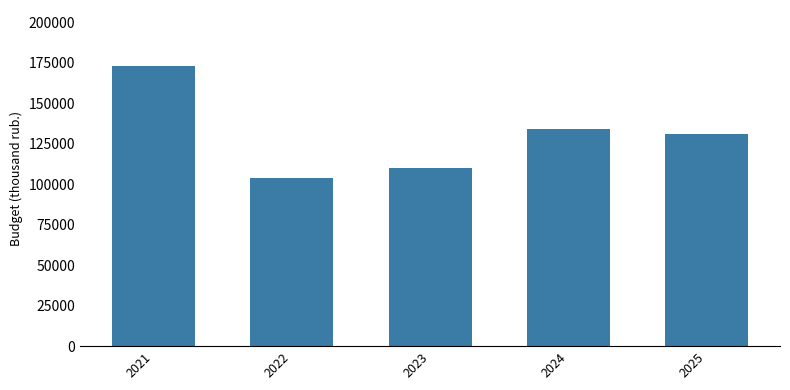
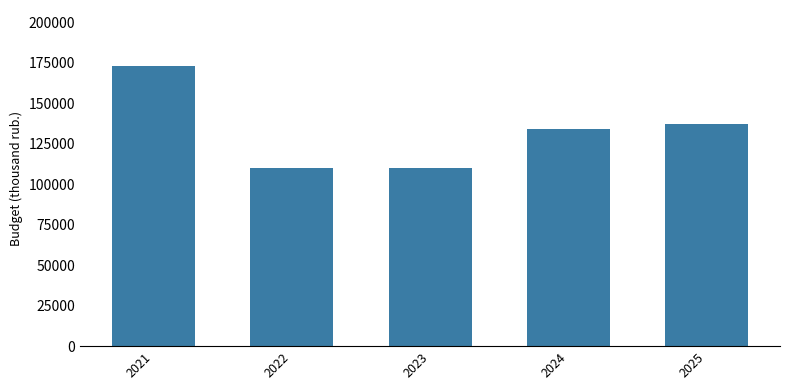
2022: 104000 -> 110000
2025: 131000 -> 137000
